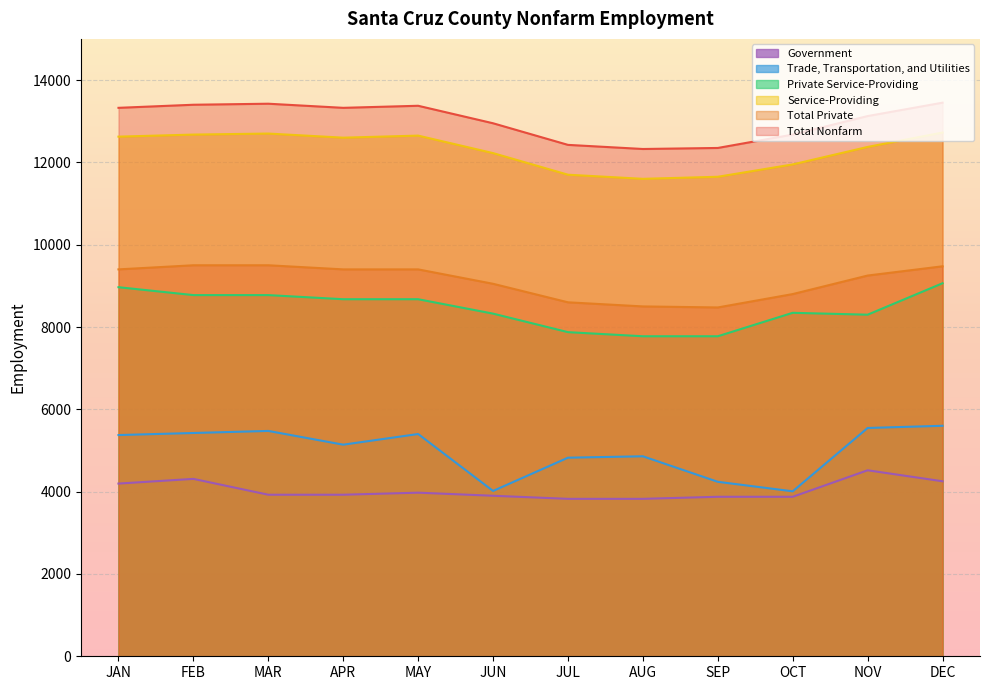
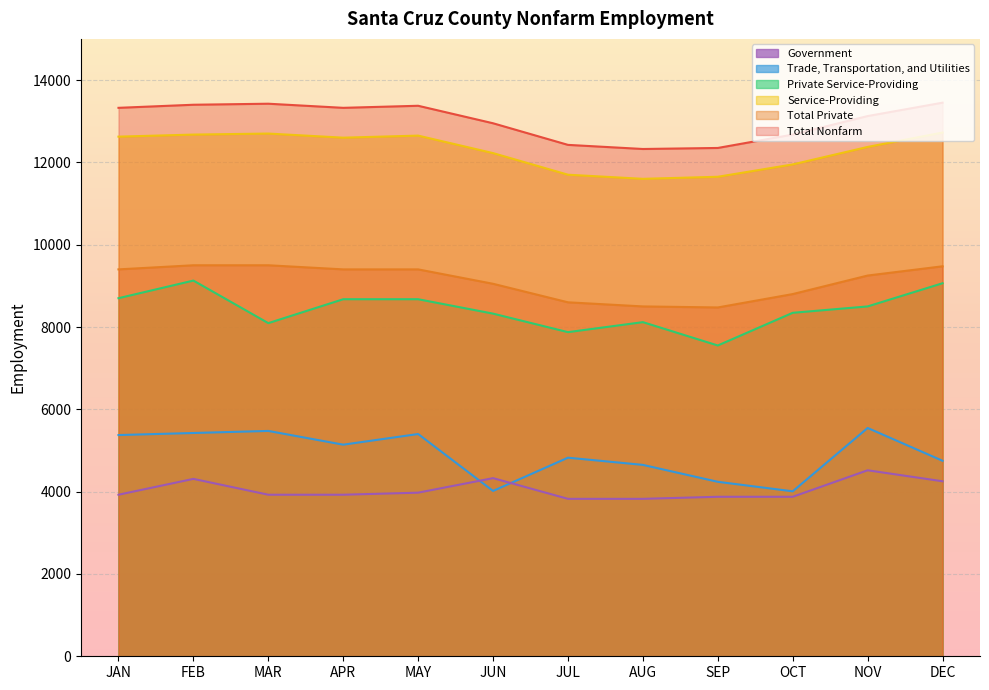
Government, JAN: 4200 -> 3900
Private Service-Providing, JAN: 9000 -> 8700
Private Service-Providing, FEB: 8800 -> 9100
Private Service-Providing, MAR: 8800 -> 8100
Government, JUN: 3900 -> 4300
Trade, Transportation, and Utilities, AUG: 4900 -> 4700
Private Service-Providing, AUG: 7800 -> 8100
Private Service-Providing, SEP: 7800 -> 7600
Private Service-Providing, NOV: 8300 -> 8500
Trade, Transportation, and Utilities, DEC: 5600 -> 4800
